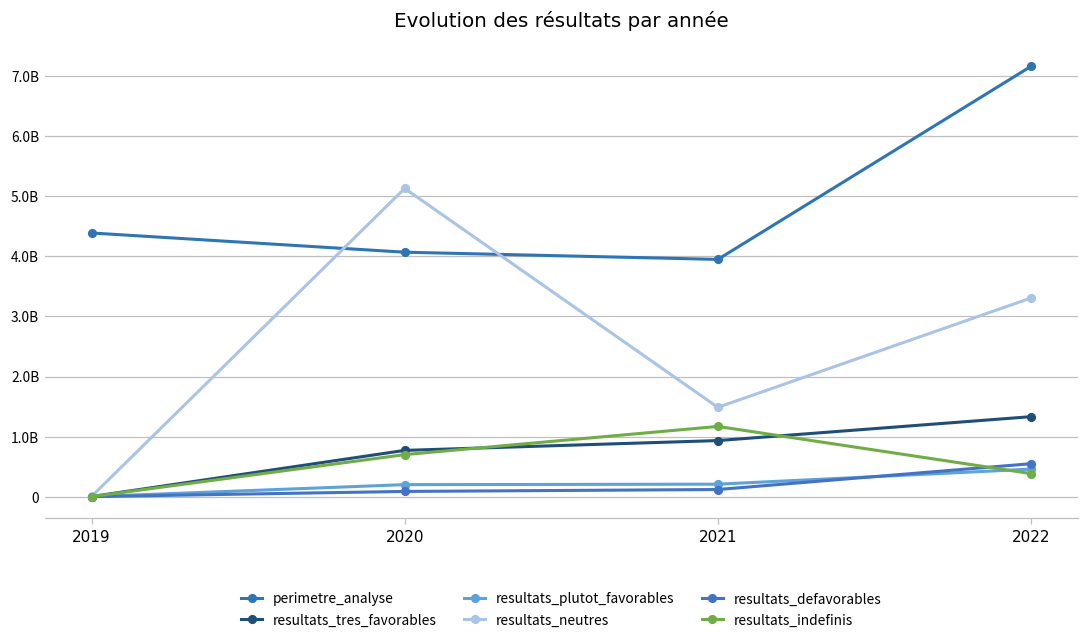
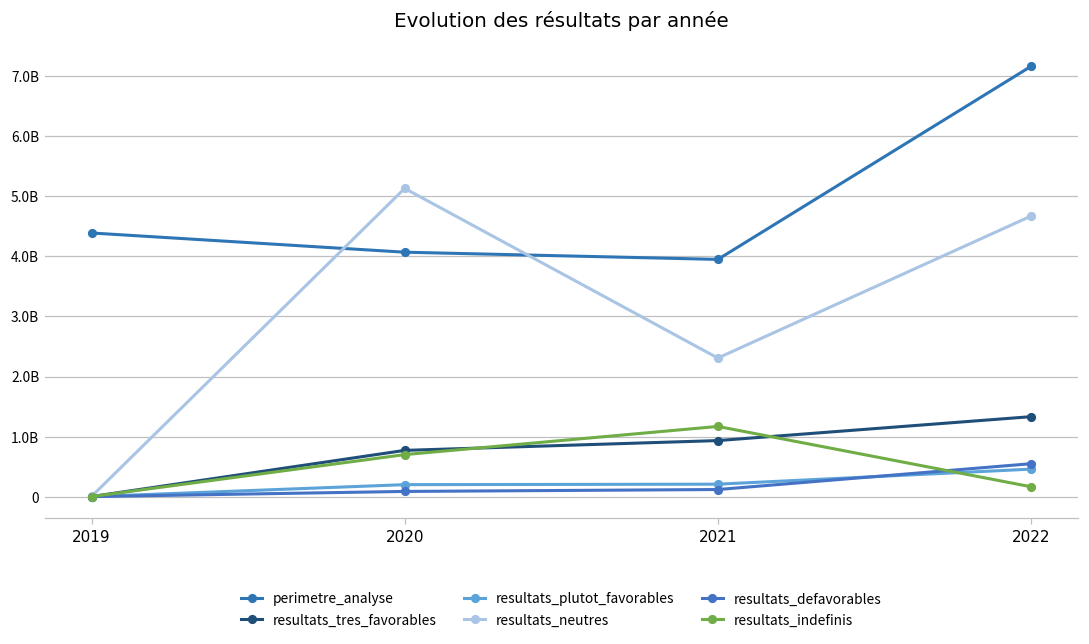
resultats_neutres, 2021: 1500000000 -> 2300000000
resultats_neutres, 2022: 3300000000 -> 4700000000
resultats_indefinis, 2022: 400000000 -> 200000000
